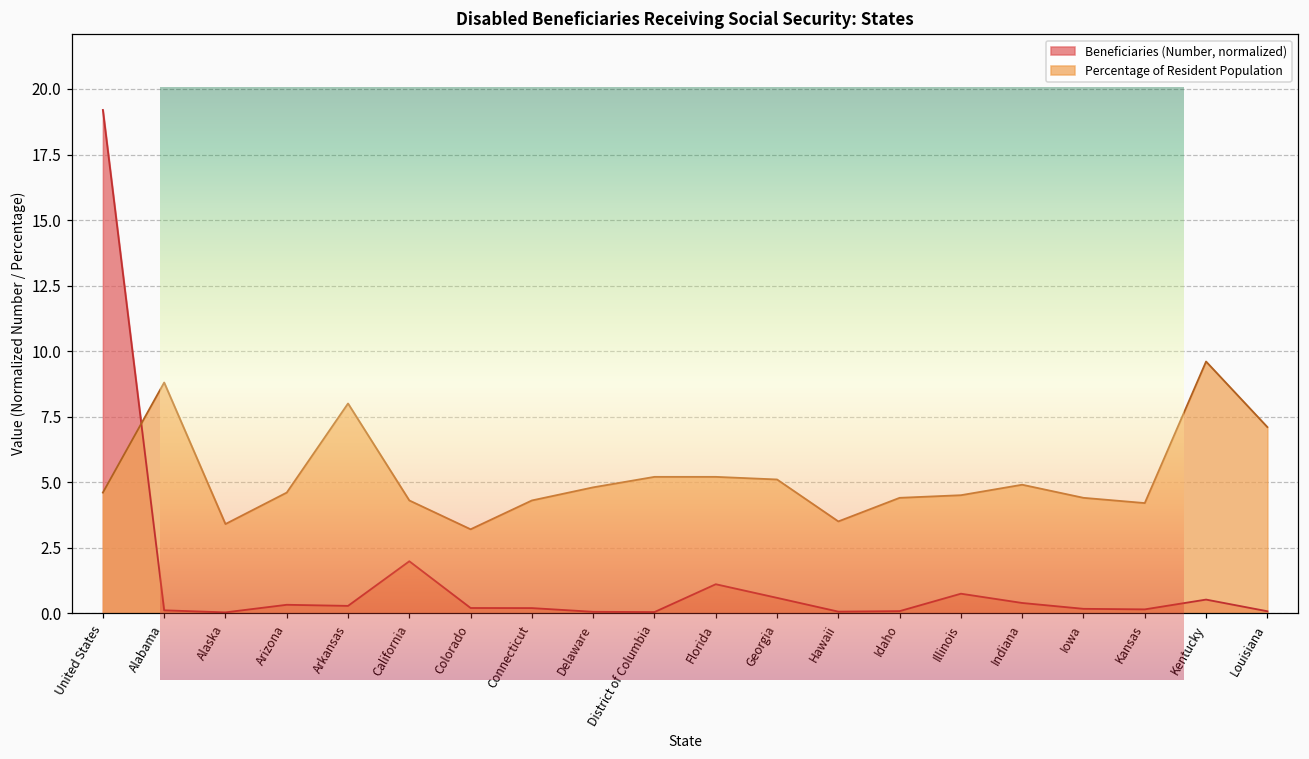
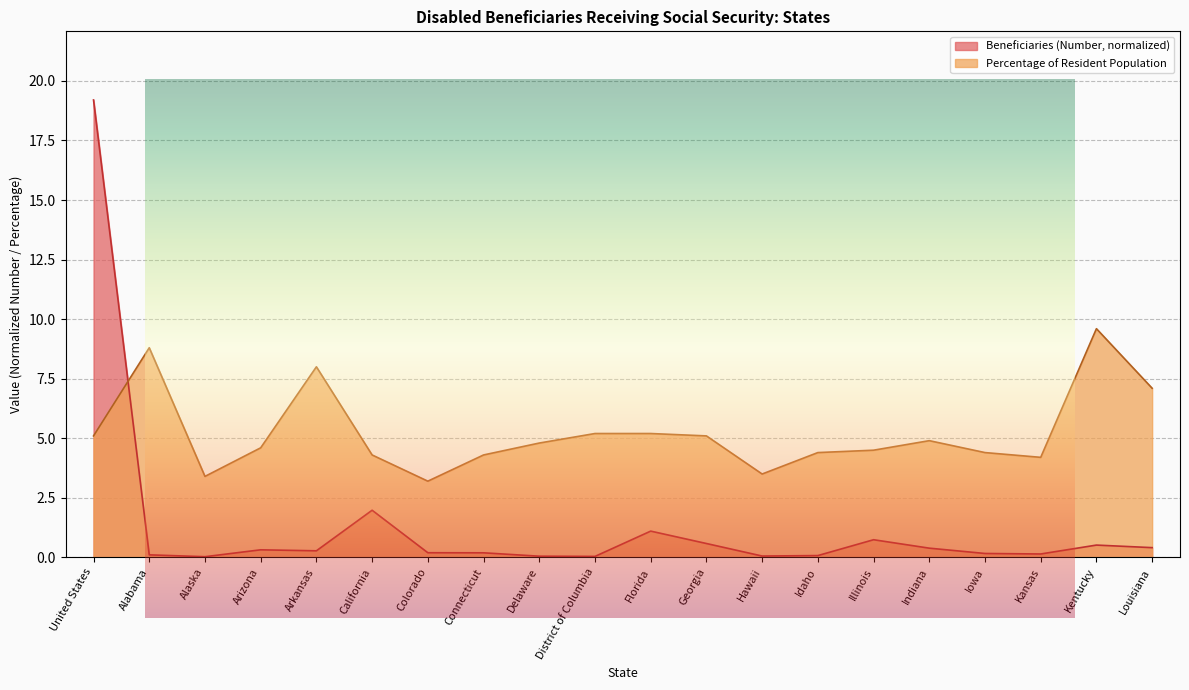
Disabled Beneficiaries Receiving Social Security: States, Percentage of Resident Population, United States: 4.6 -> 5.1
Disabled Beneficiaries Receiving Social Security: States, Beneficiaries (Number, normalized), Louisiana: 0.1 -> 0.4
